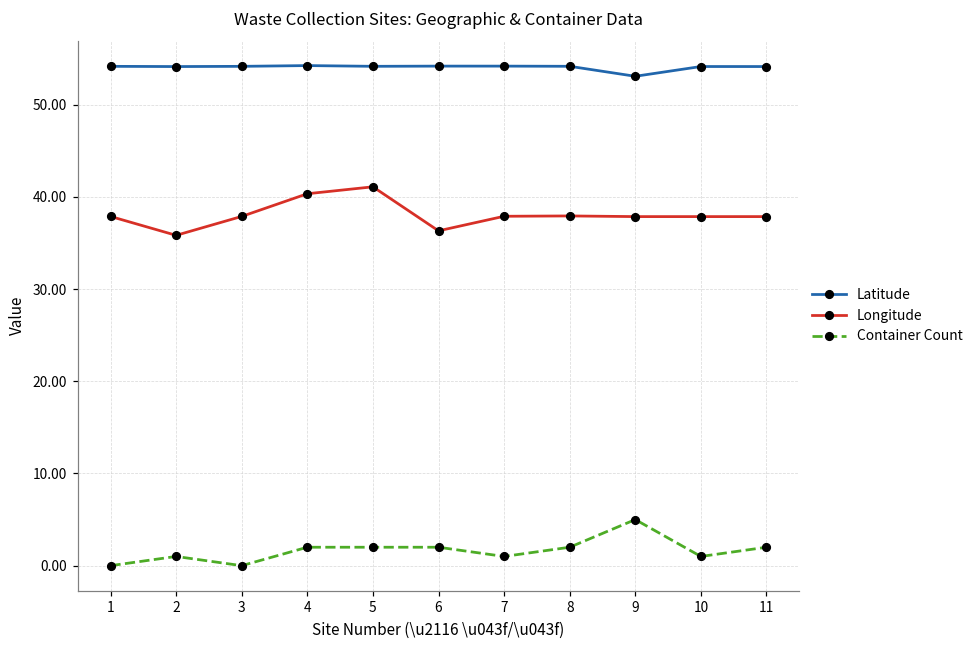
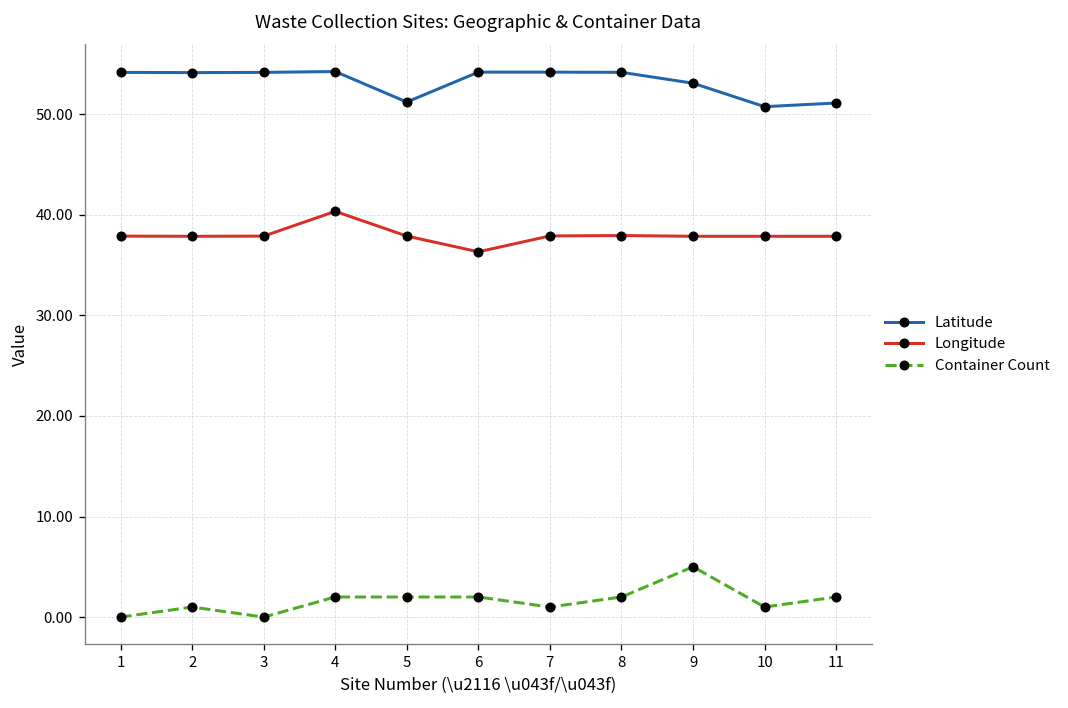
Longitude, 2: 36 -> 38
Latitude, 5: 54 -> 51
Longitude, 5: 41 -> 38
Latitude, 10: 54 -> 51
Latitude, 11: 54 -> 51
